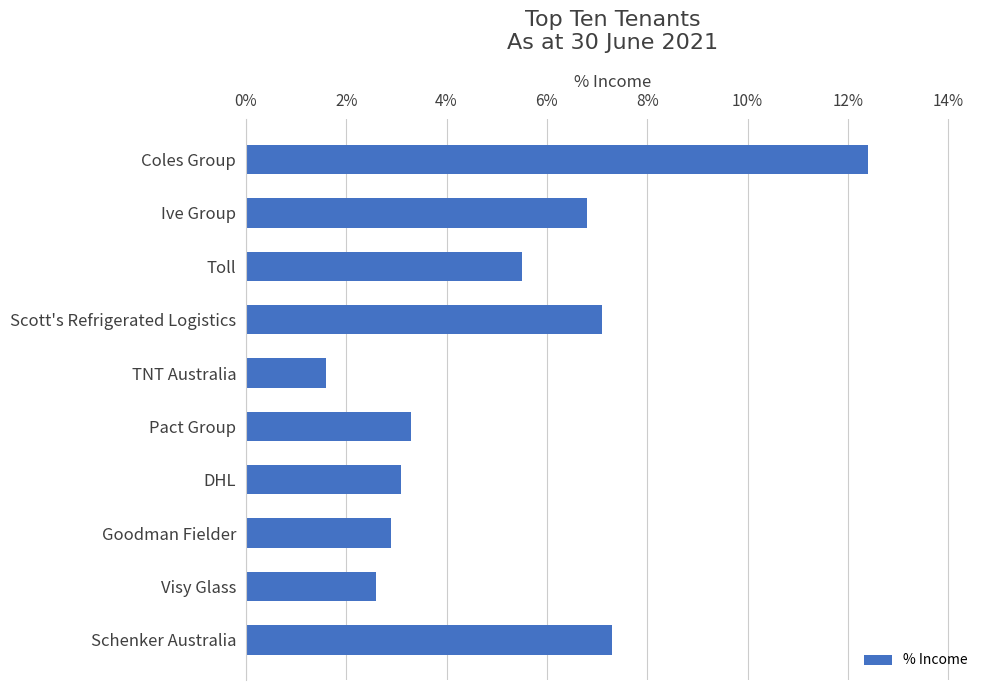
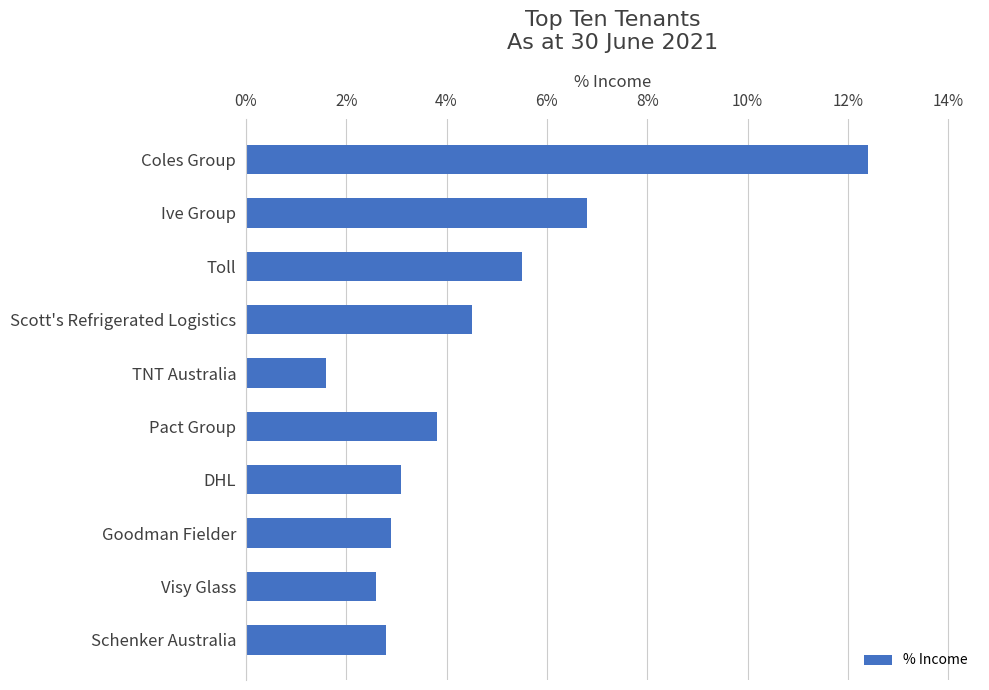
Scott's Refrigerated Logistics: 7.1% -> 4.5%
Pact Group: 3.3% -> 3.8%
Schenker Australia: 7.3% -> 2.8%
